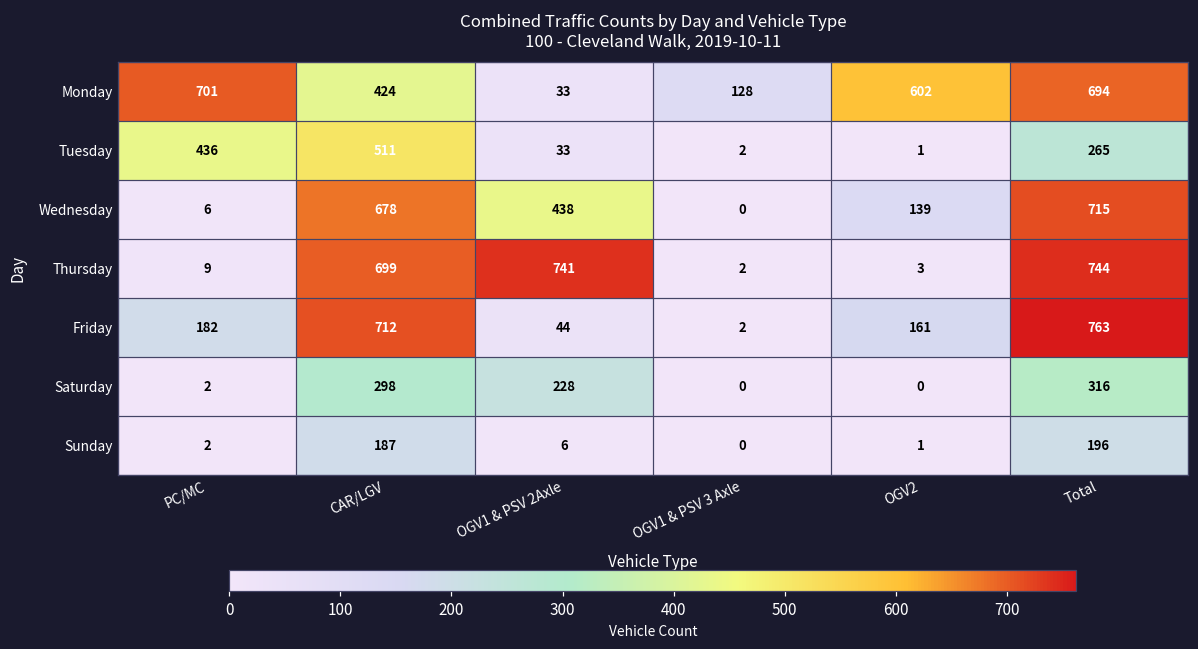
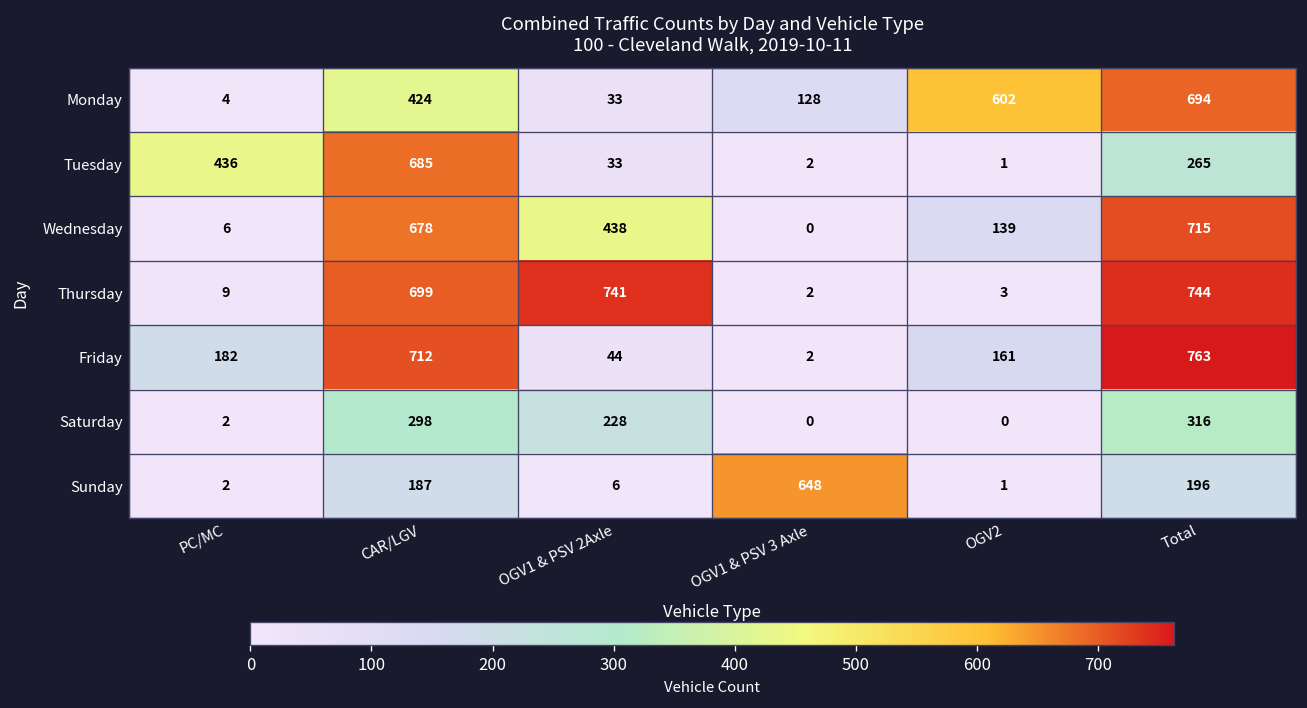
Monday, PC/MC: 701 -> 4
Tuesday, CAR/LGV: 511 -> 685
Sunday, OGV1 & PSV 3 Axle: 0 -> 648
